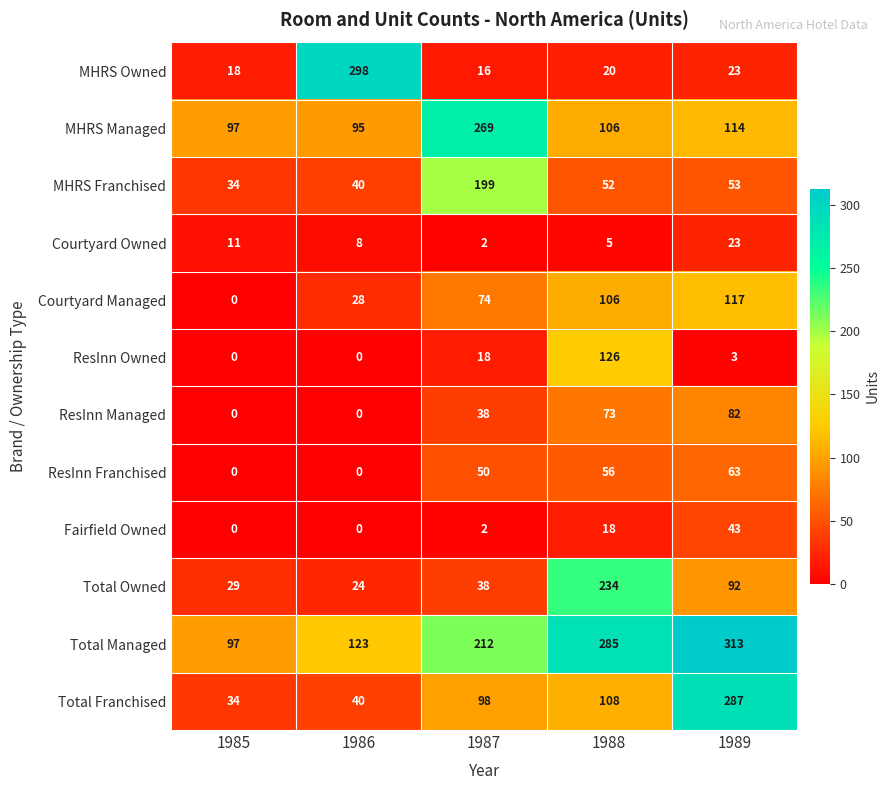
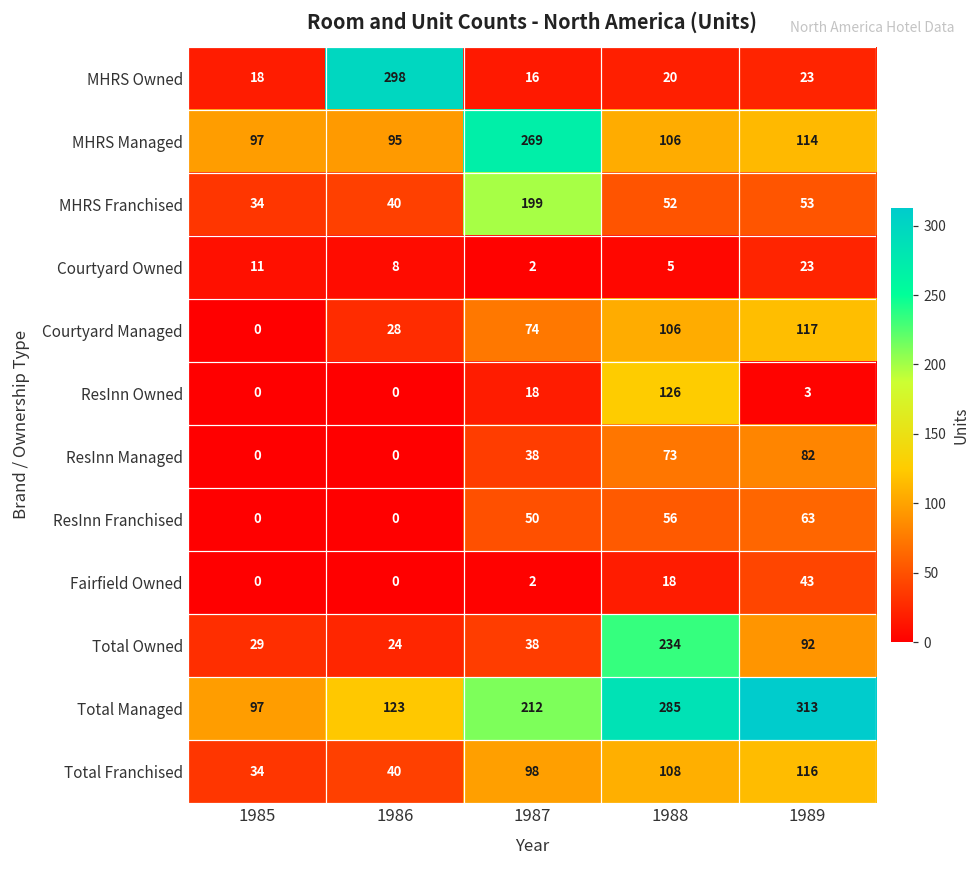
Total Franchised, 1989: 287 -> 116
